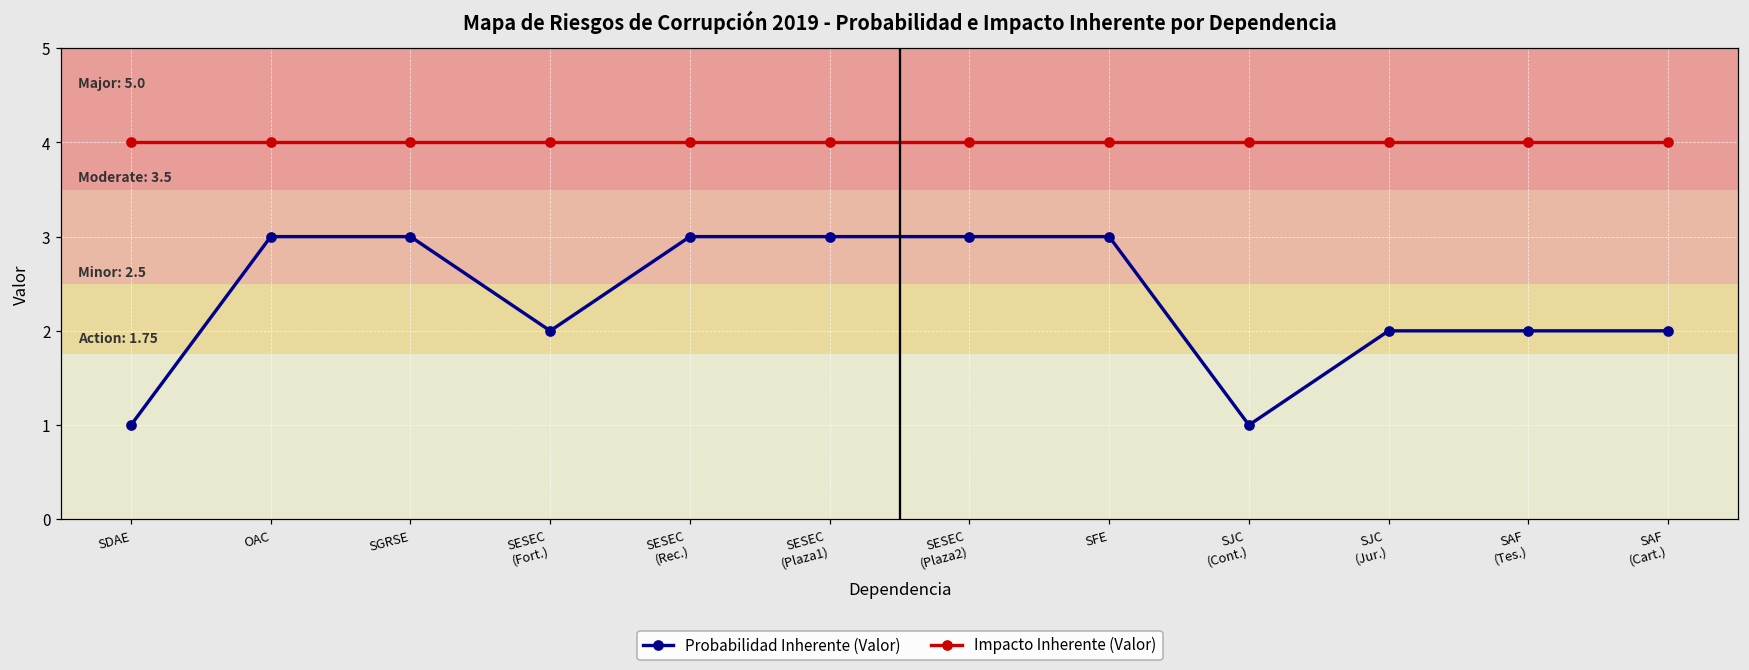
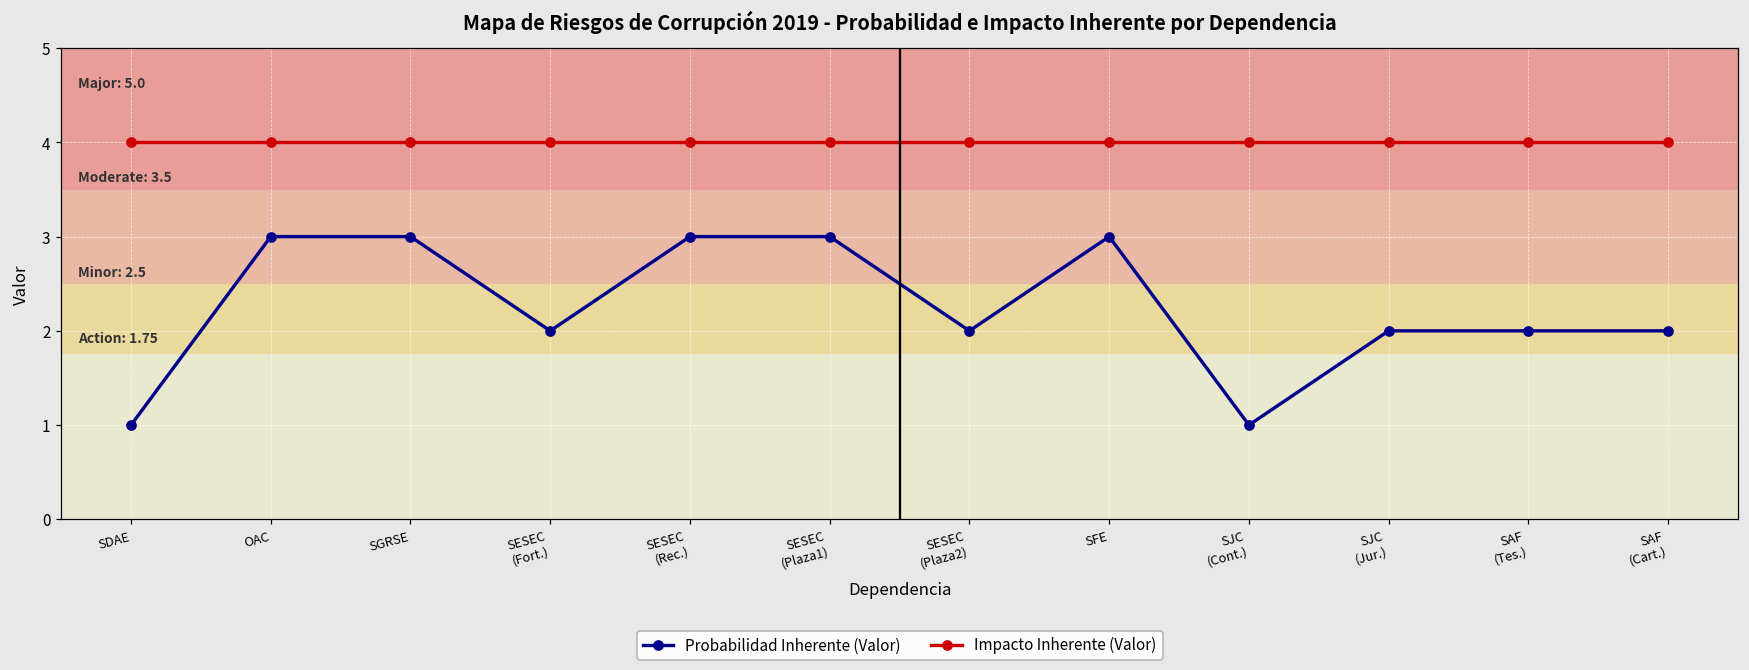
Probabilidad Inherente (Valor), SESEC (Plaza2): 3 -> 2
